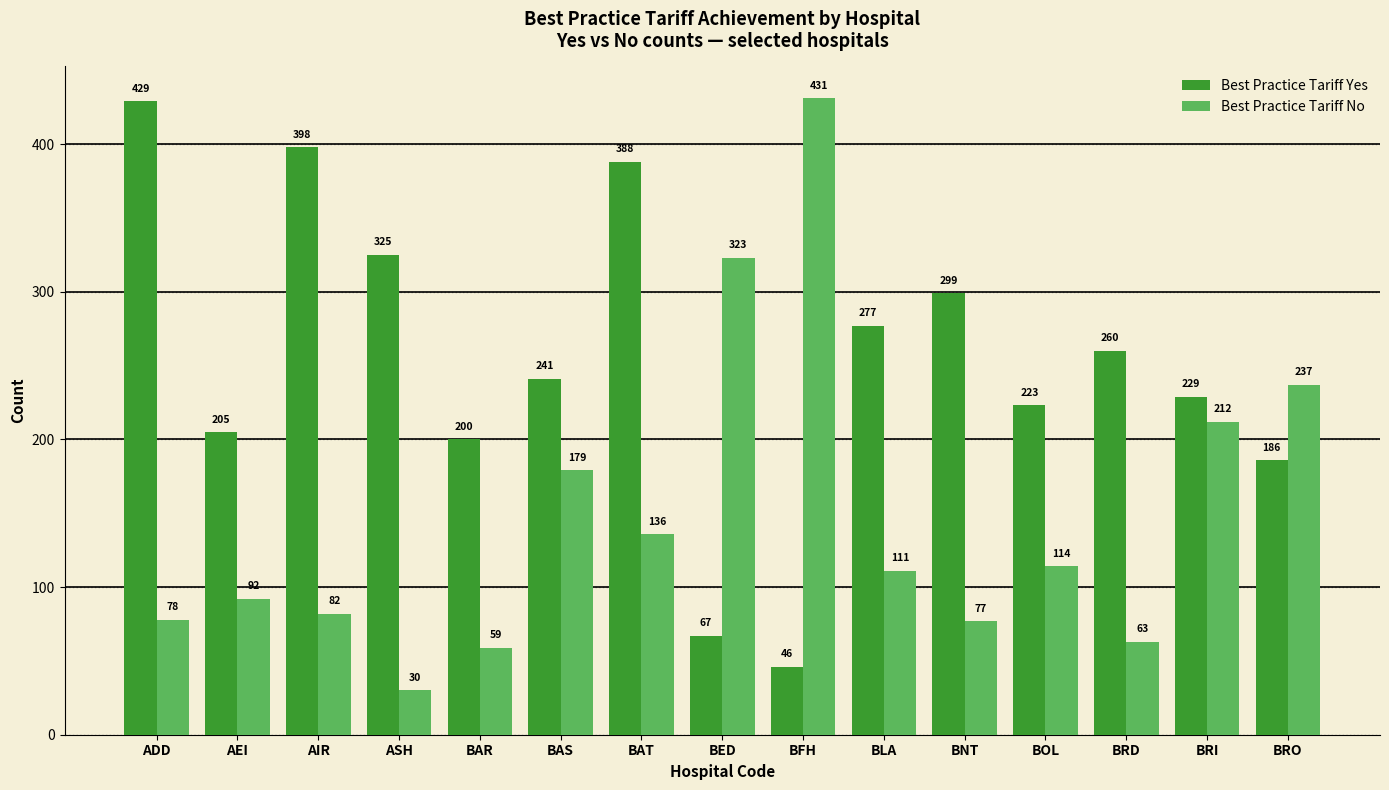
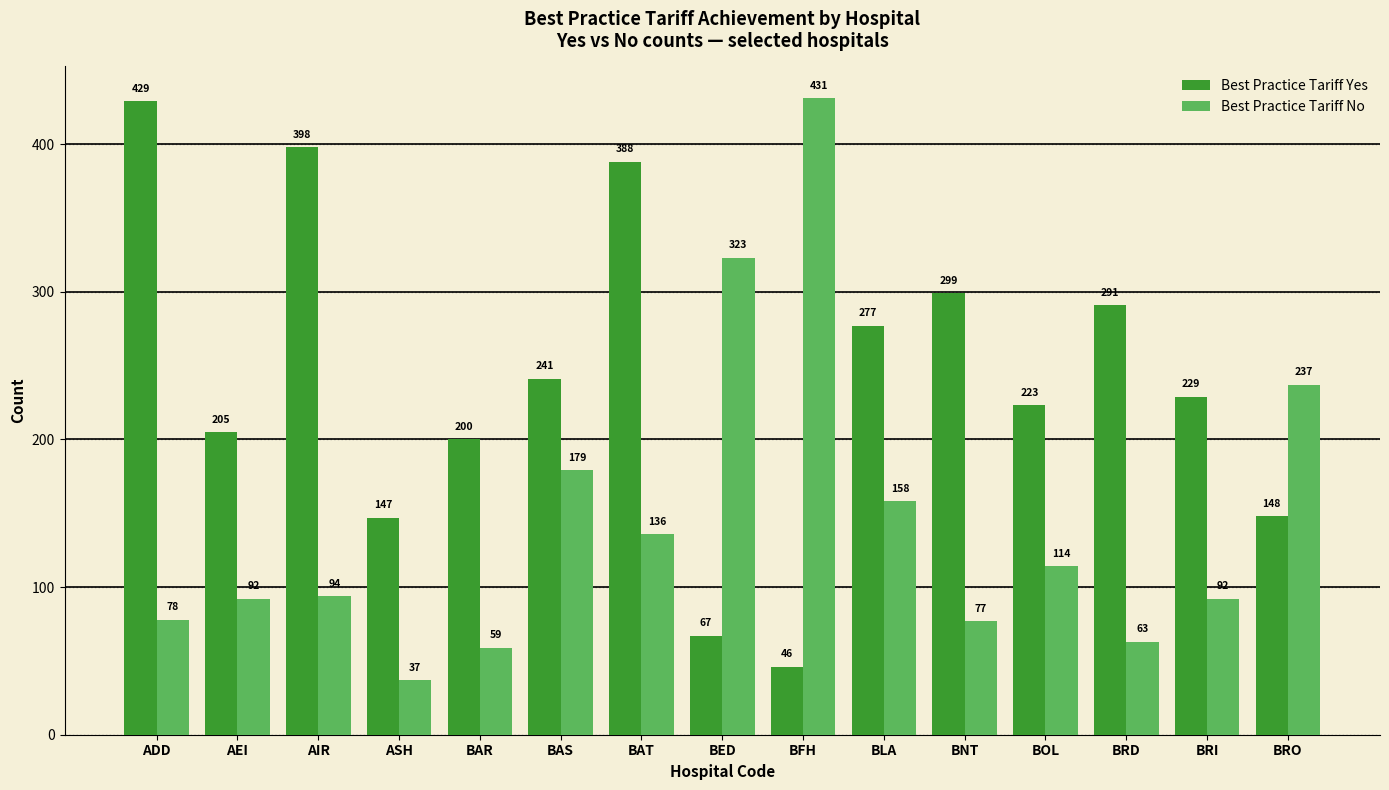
Best Practice Tariff No, AIR: 82 -> 94
Best Practice Tariff Yes, ASH: 325 -> 147
Best Practice Tariff No, ASH: 30 -> 37
Best Practice Tariff No, BLA: 111 -> 158
Best Practice Tariff Yes, BRD: 260 -> 291
Best Practice Tariff No, BRI: 212 -> 92
Best Practice Tariff Yes, BRO: 186 -> 148
